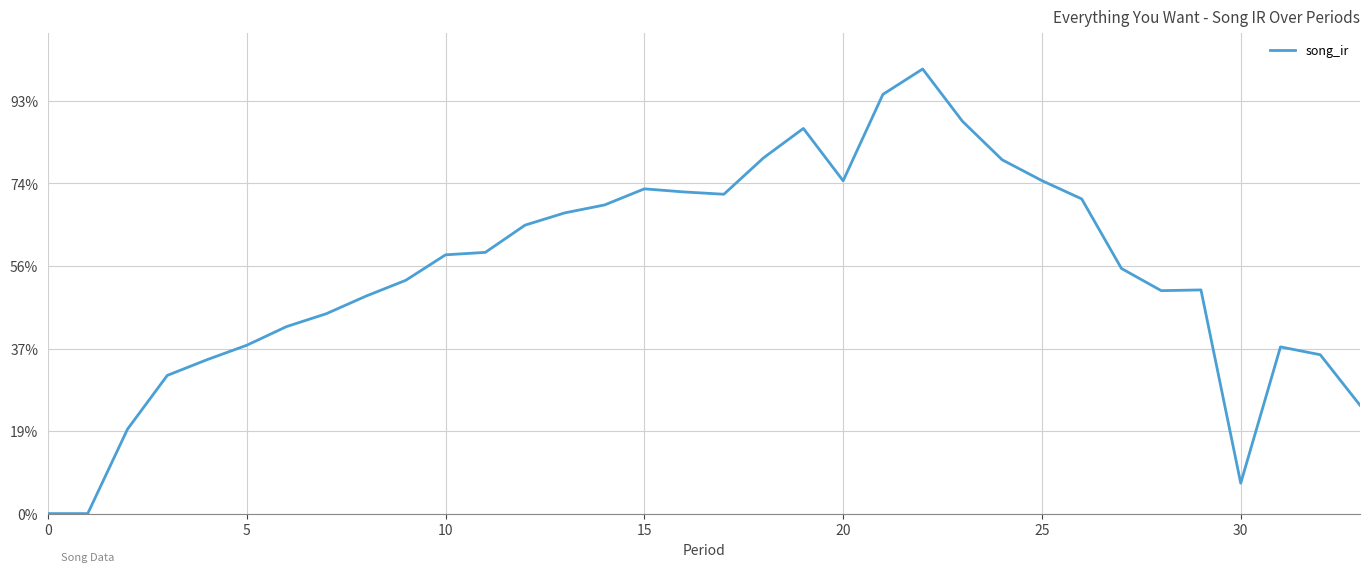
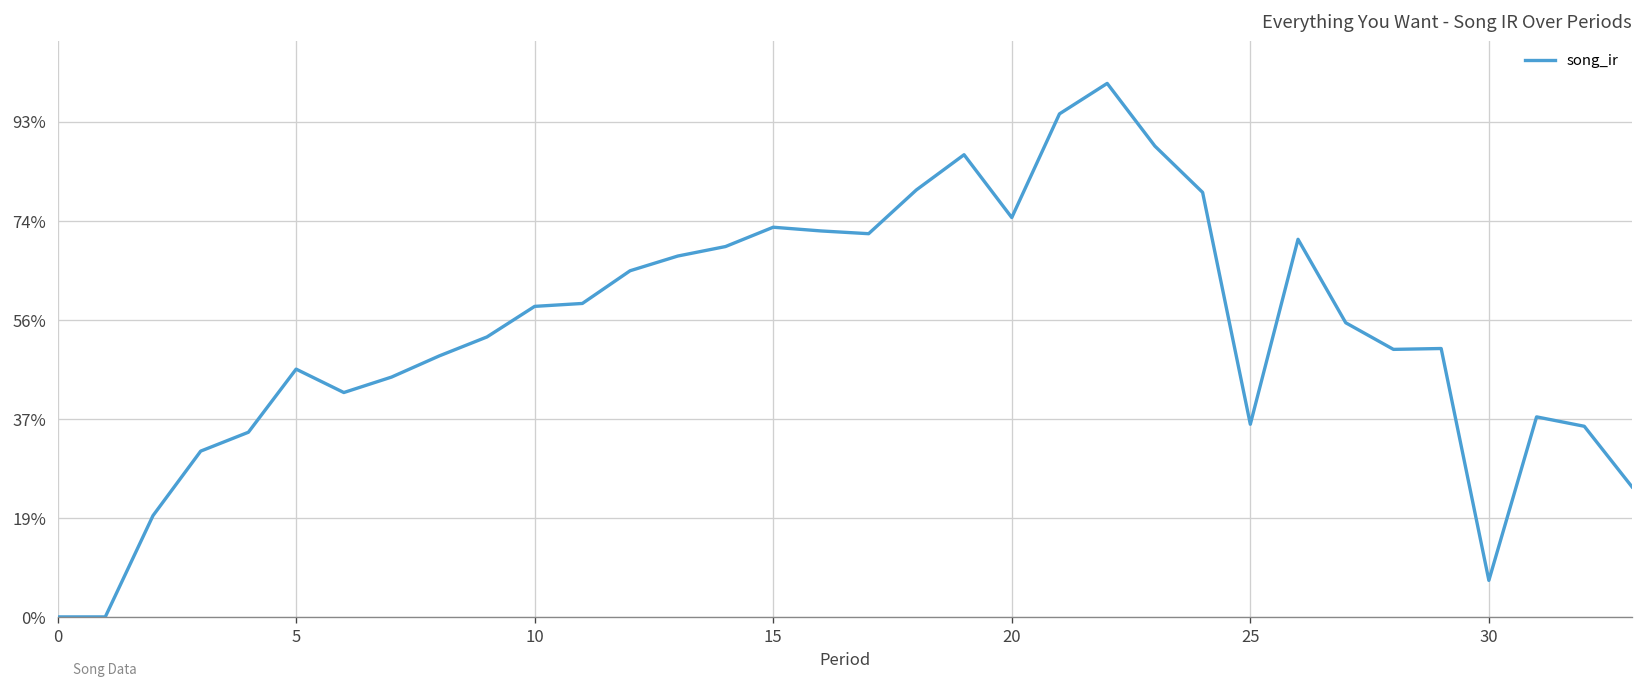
5: 38% -> 47%
25: 75% -> 36%
